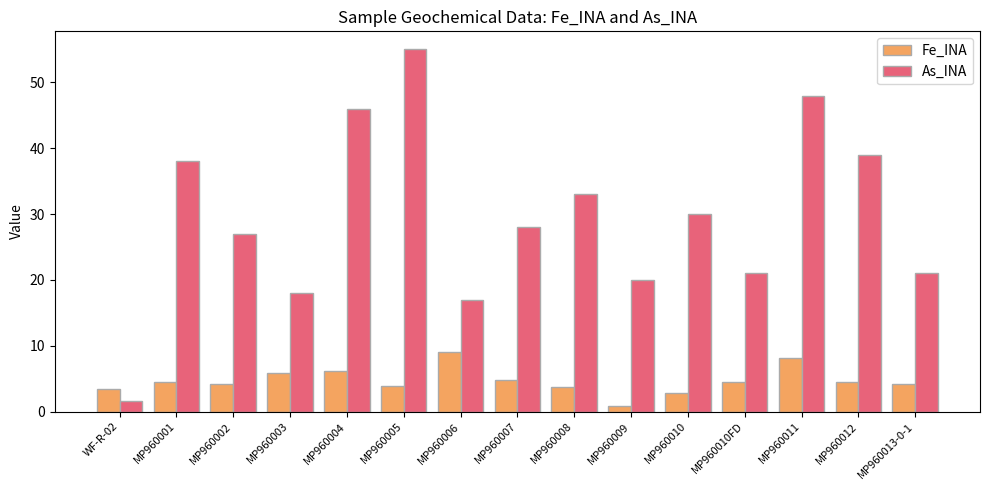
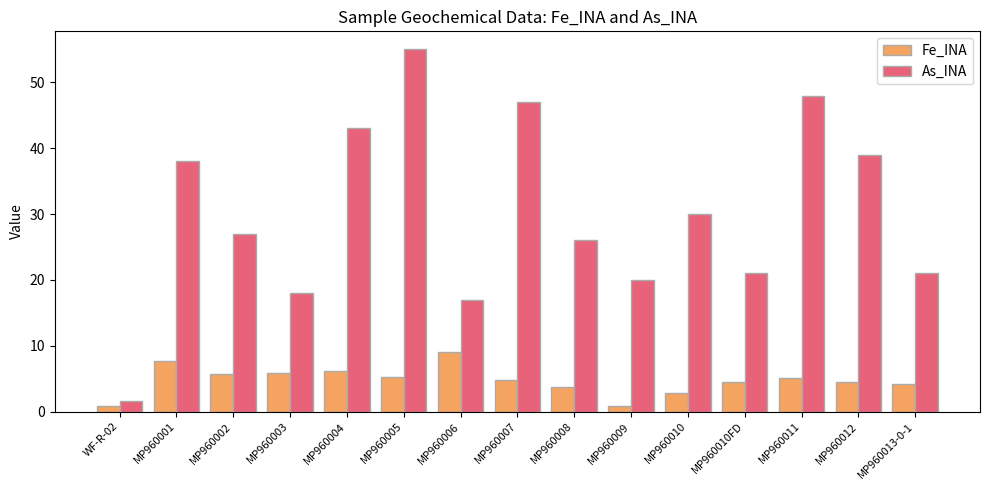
Fe_INA, WF-R-02: 3 -> 1
Fe_INA, MP960001: 5 -> 8
Fe_INA, MP960002: 4 -> 6
As_INA, MP960004: 46 -> 43
Fe_INA, MP960005: 4 -> 5
As_INA, MP960007: 28 -> 47
As_INA, MP960008: 33 -> 26
Fe_INA, MP960011: 8 -> 5
